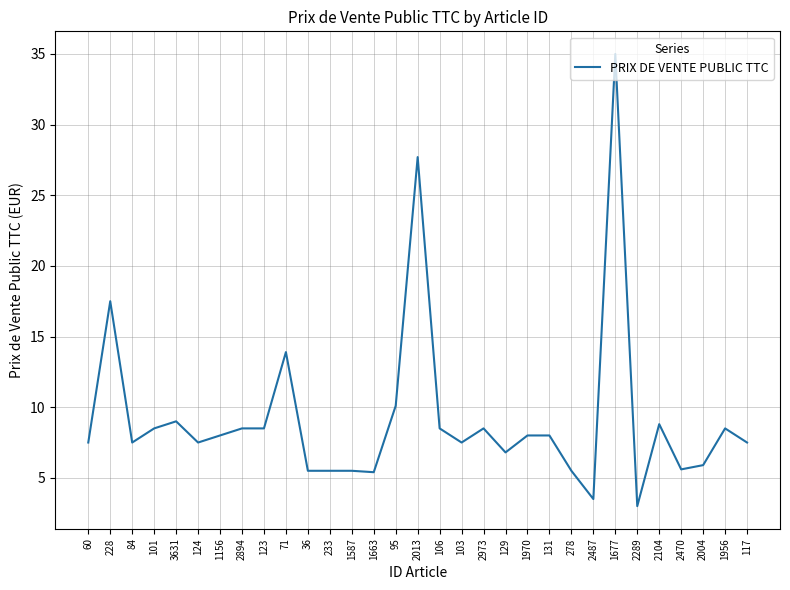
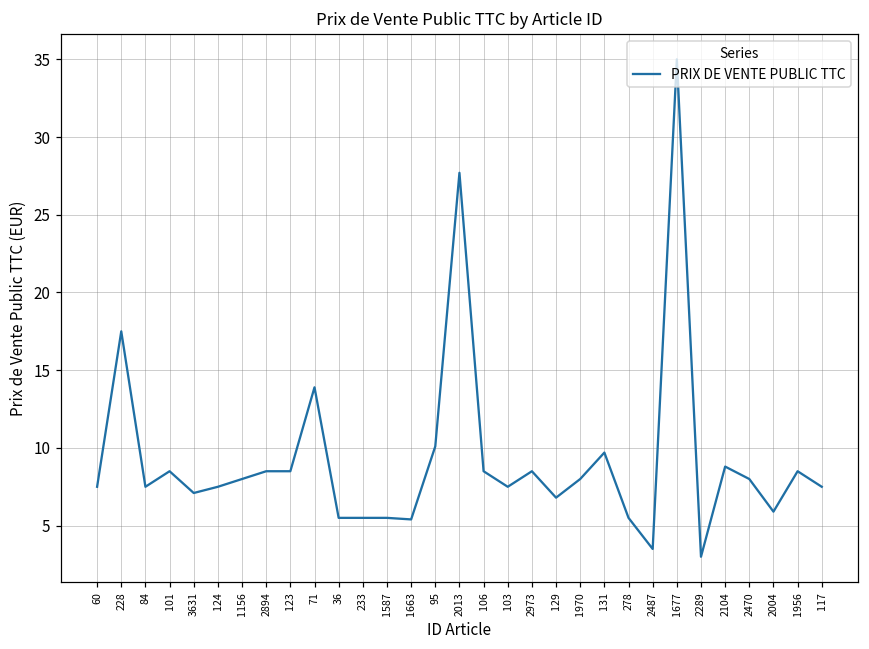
3631: 9.0 -> 7.1
131: 8.0 -> 9.7
2470: 5.6 -> 8.0
